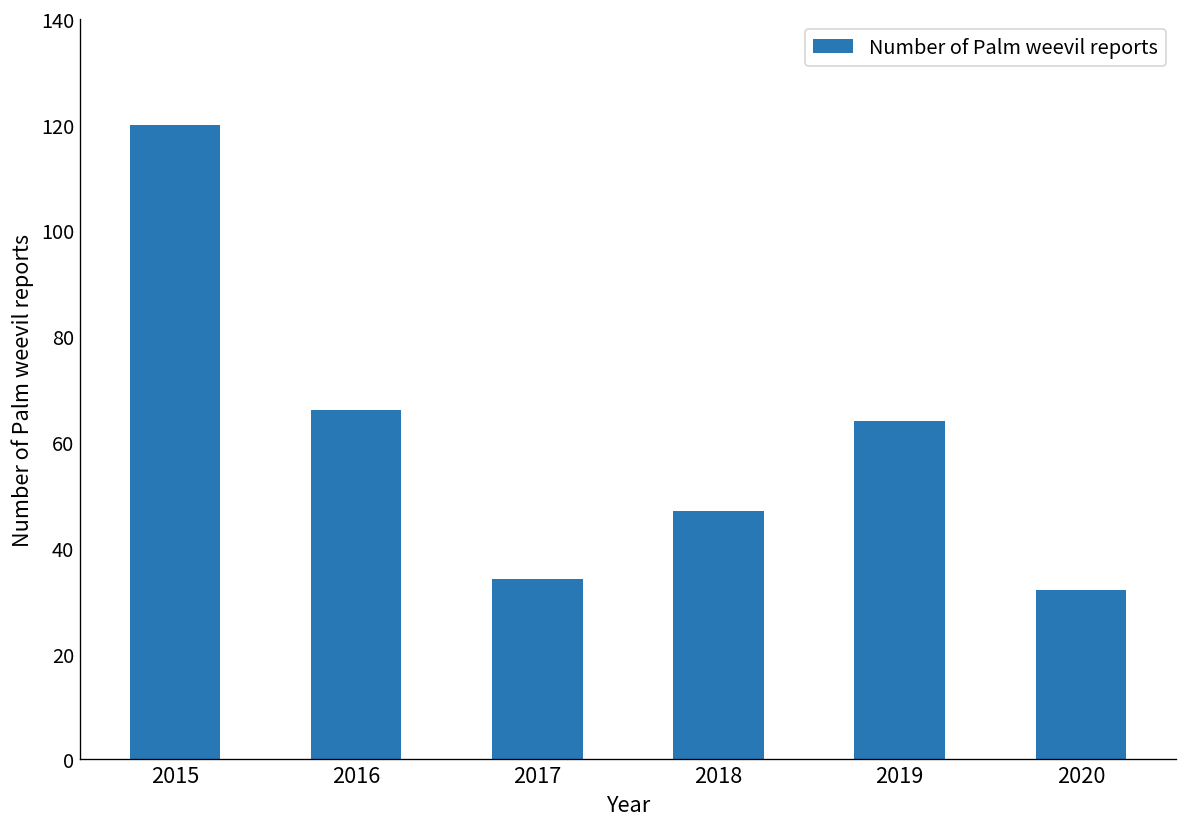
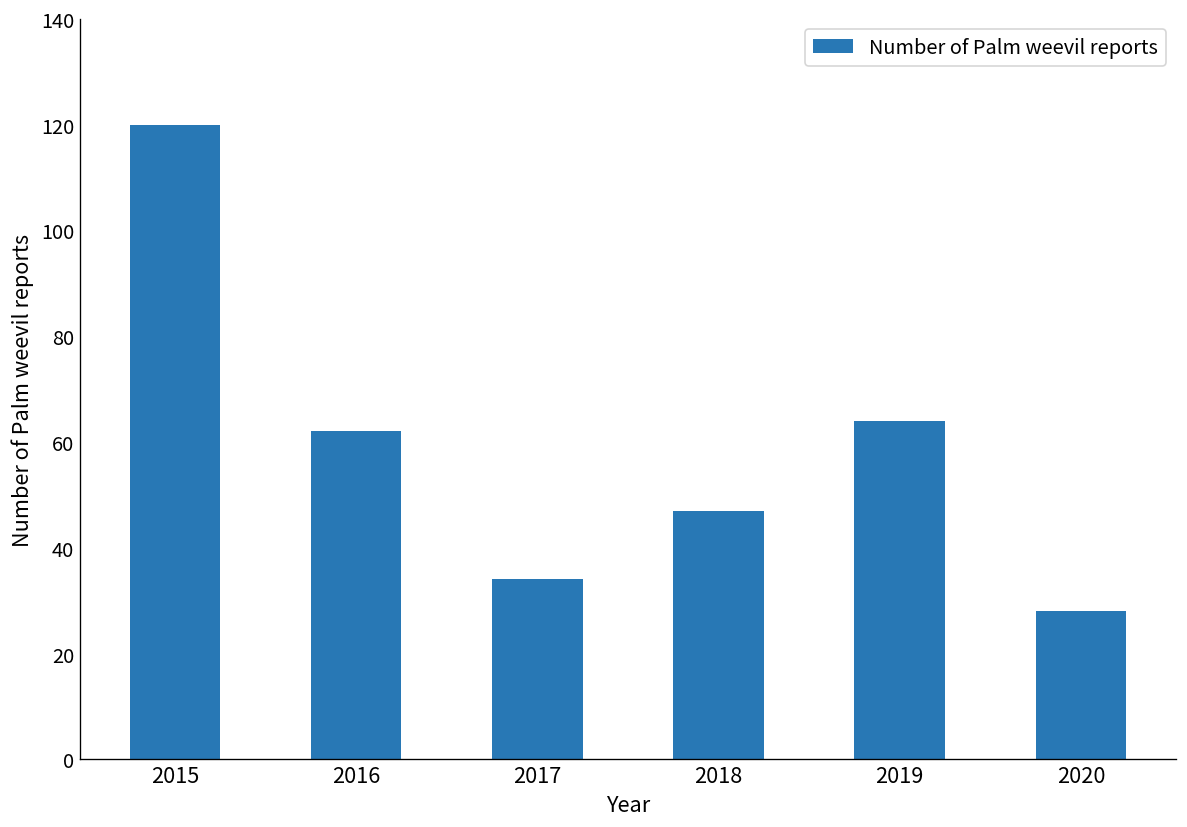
2016: 66 -> 62
2020: 32 -> 28
